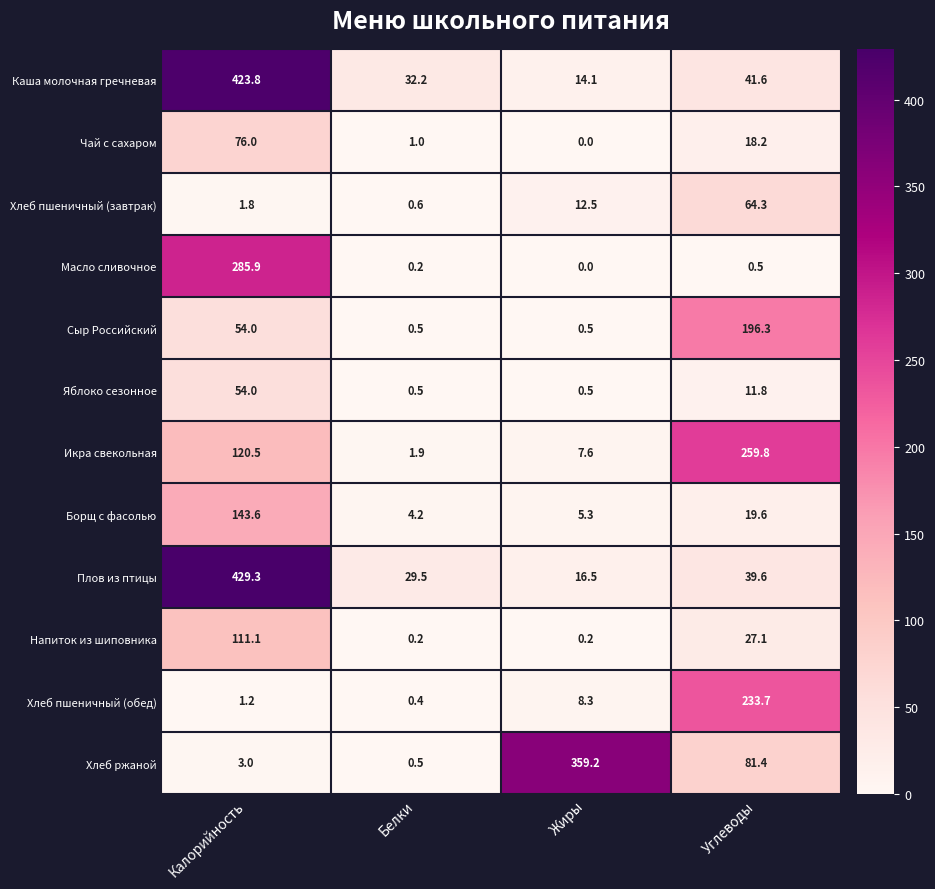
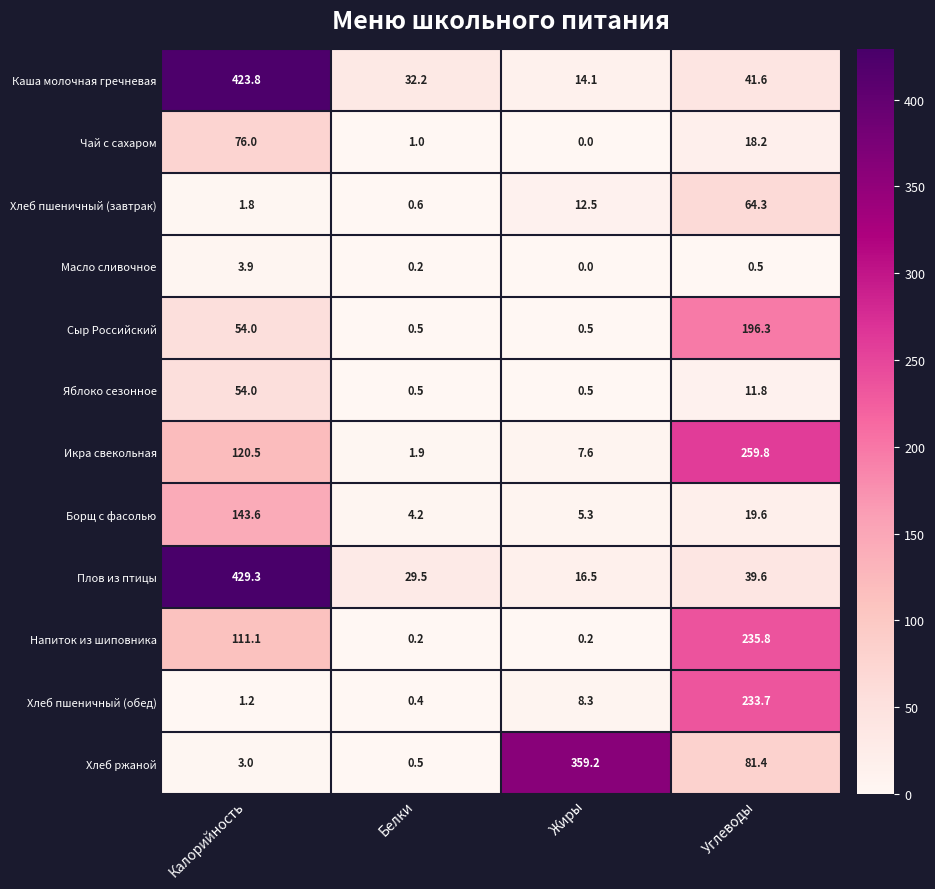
Масло сливочное, Калорийность: 285.9 -> 3.9
Напиток из шиповника, Углеводы: 27.1 -> 235.8
